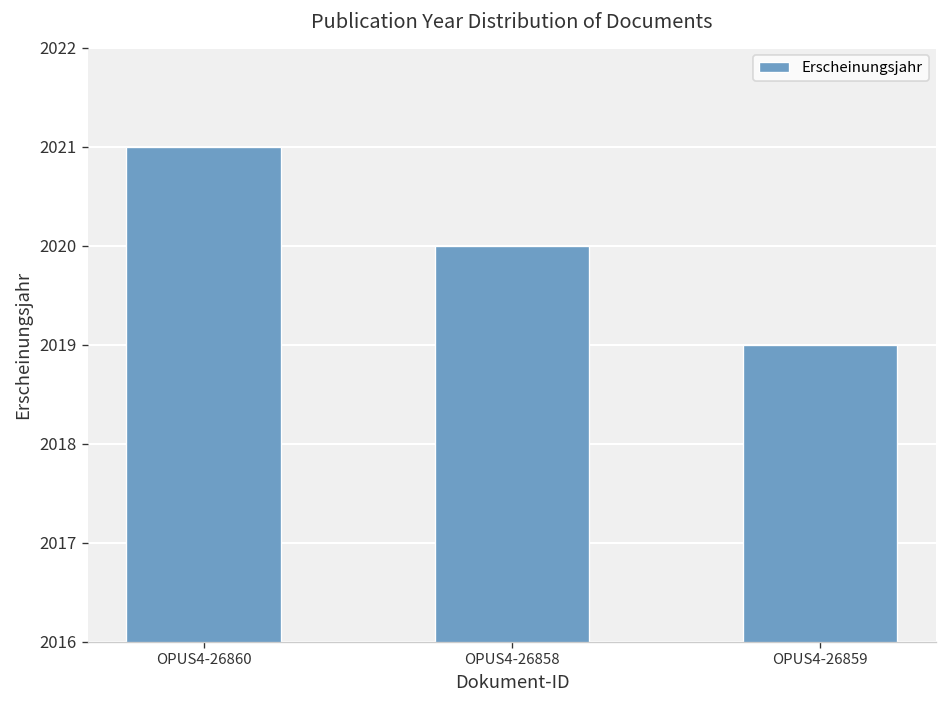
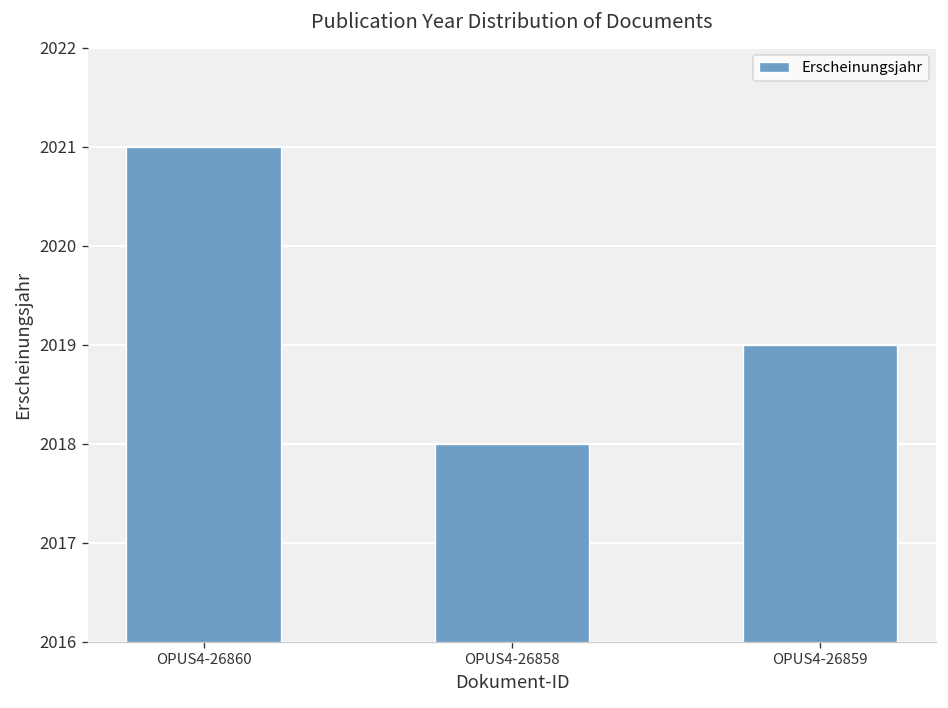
OPUS4-26858: 2020 -> 2018
